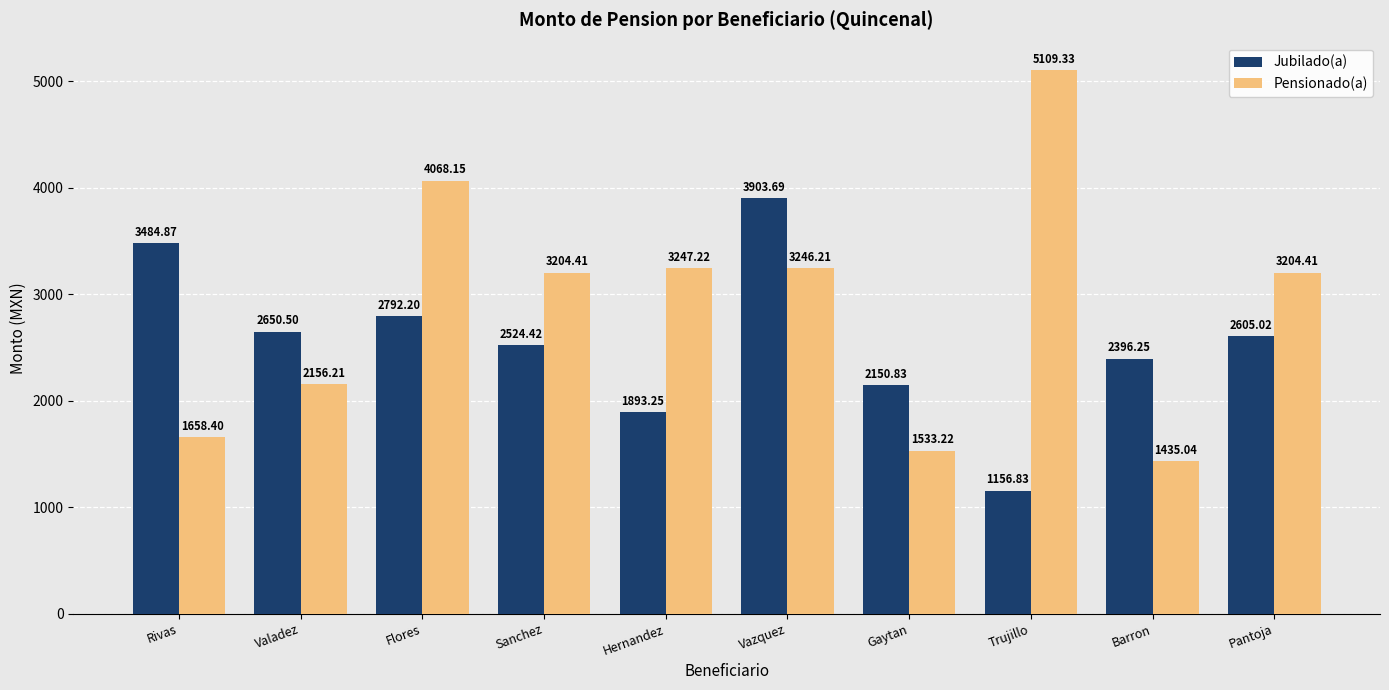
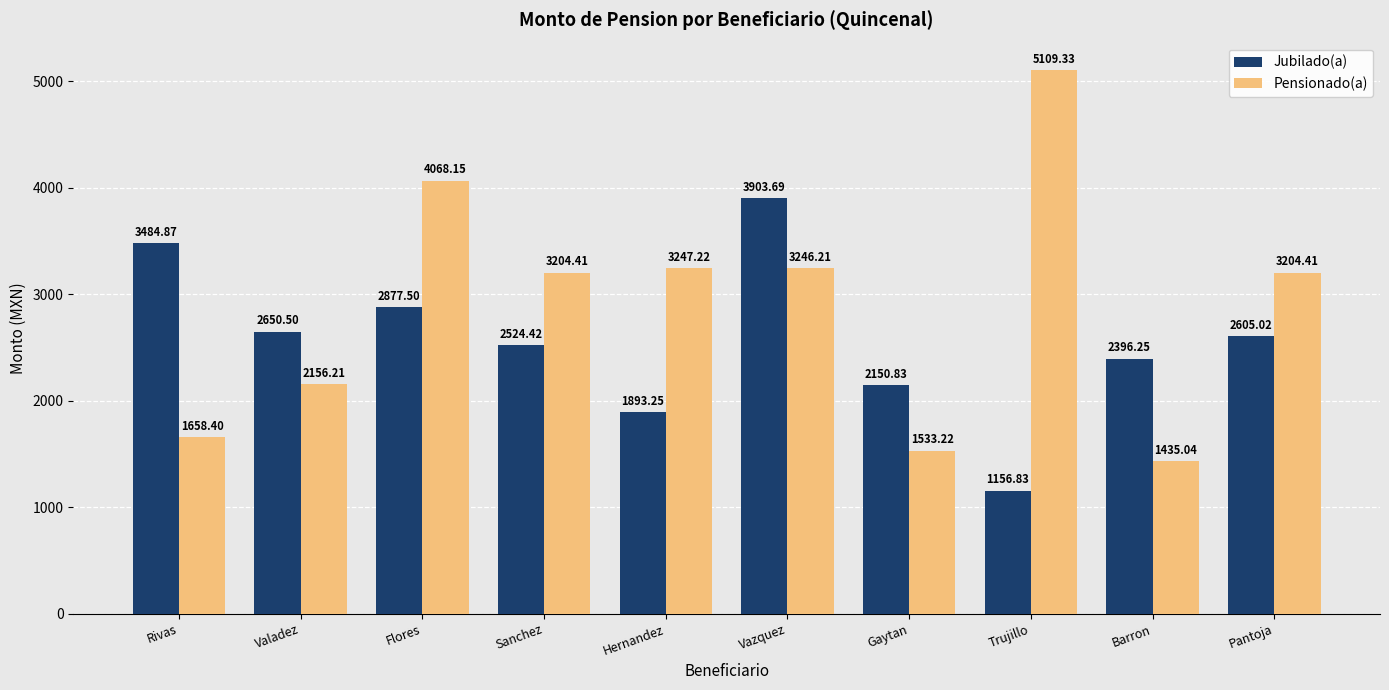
Jubilado(a), Flores: 2792.20 -> 2877.50
